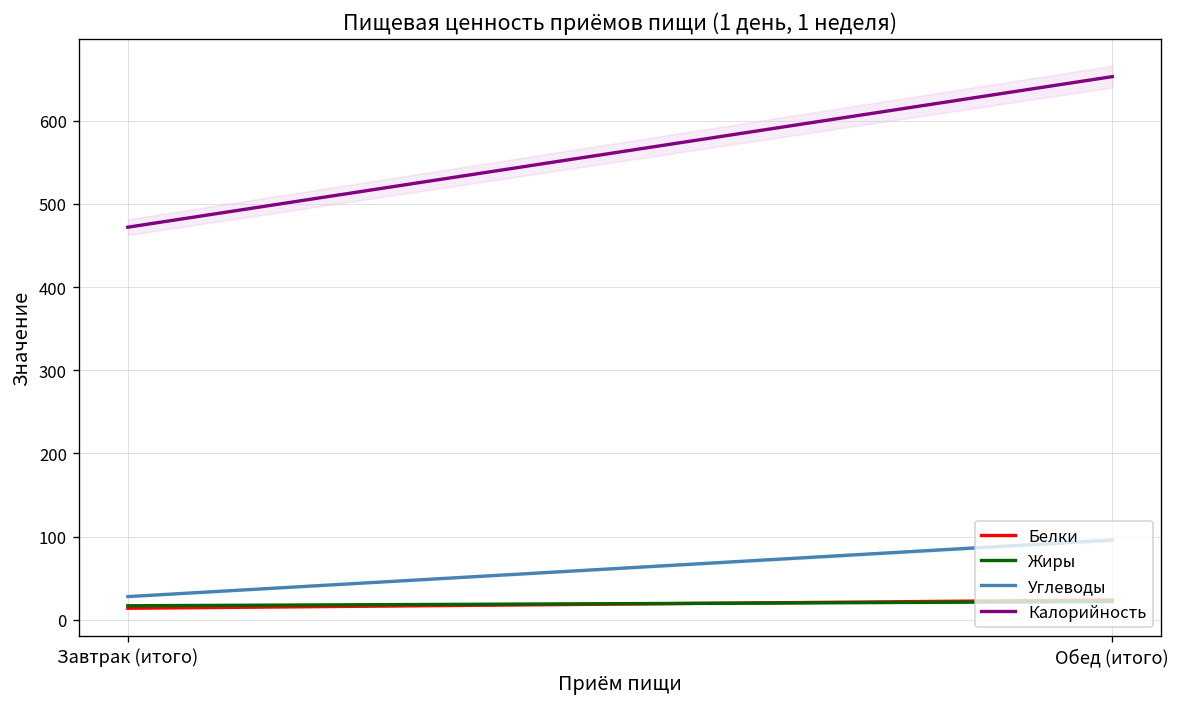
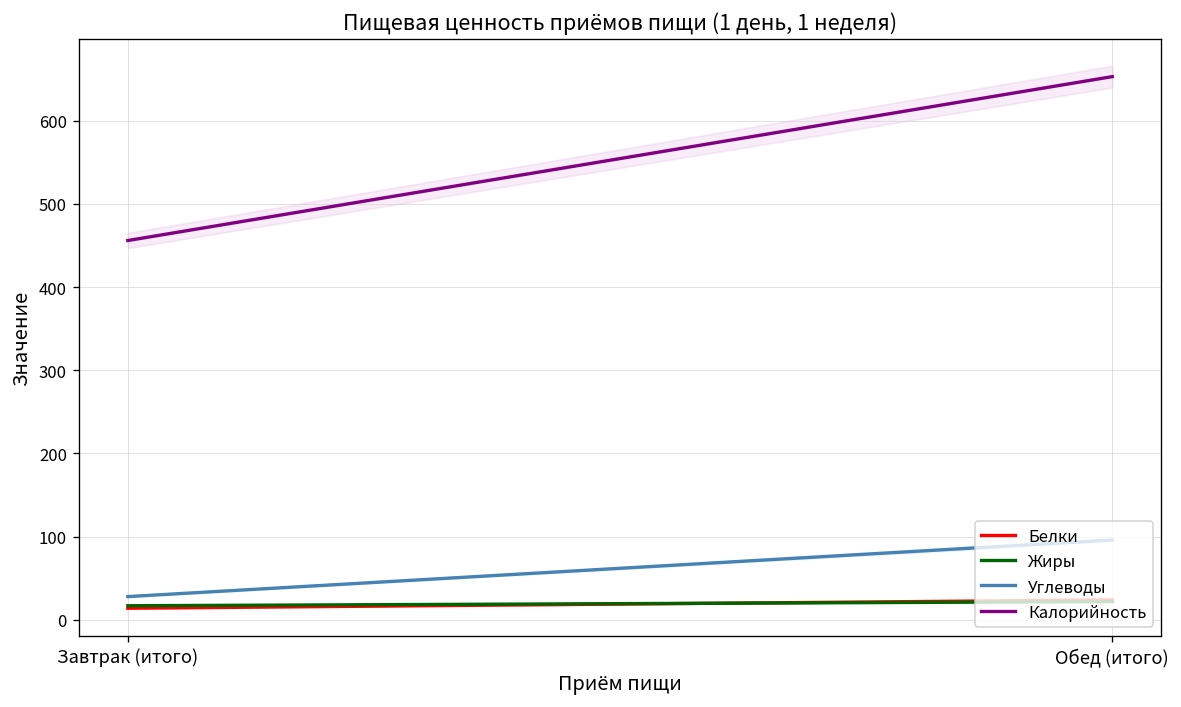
Калорийность, Завтрак (итого): 470 -> 460
